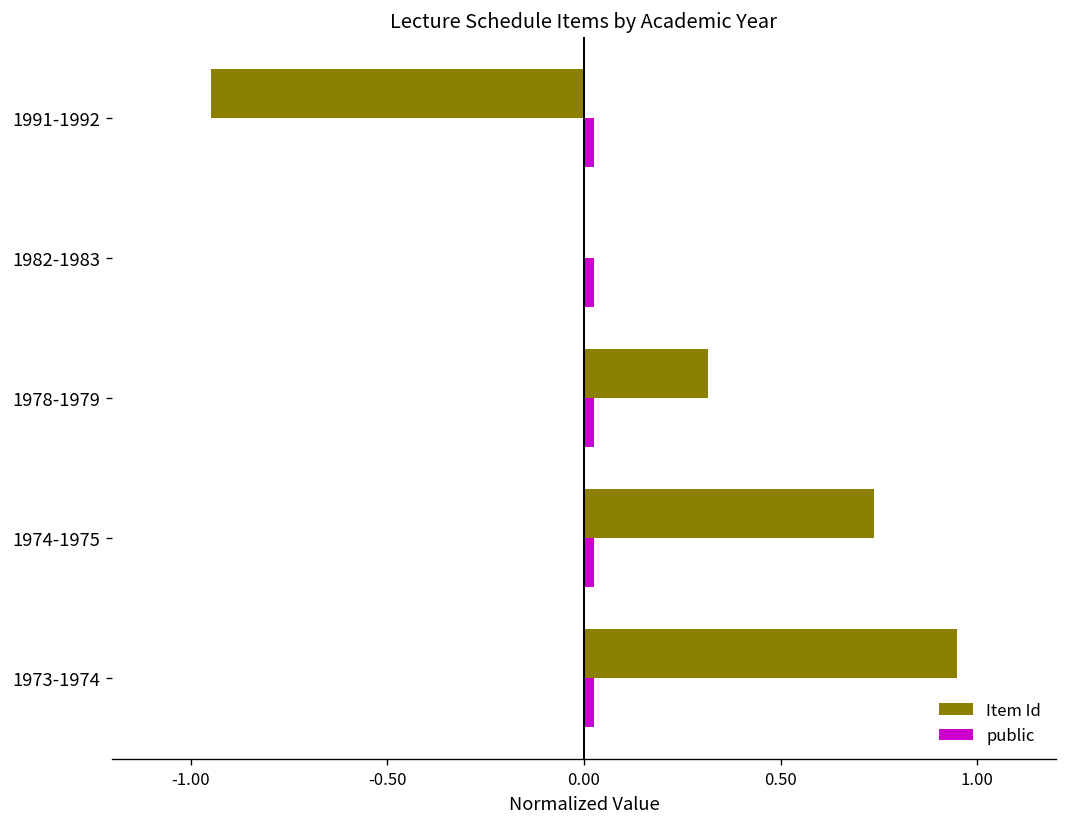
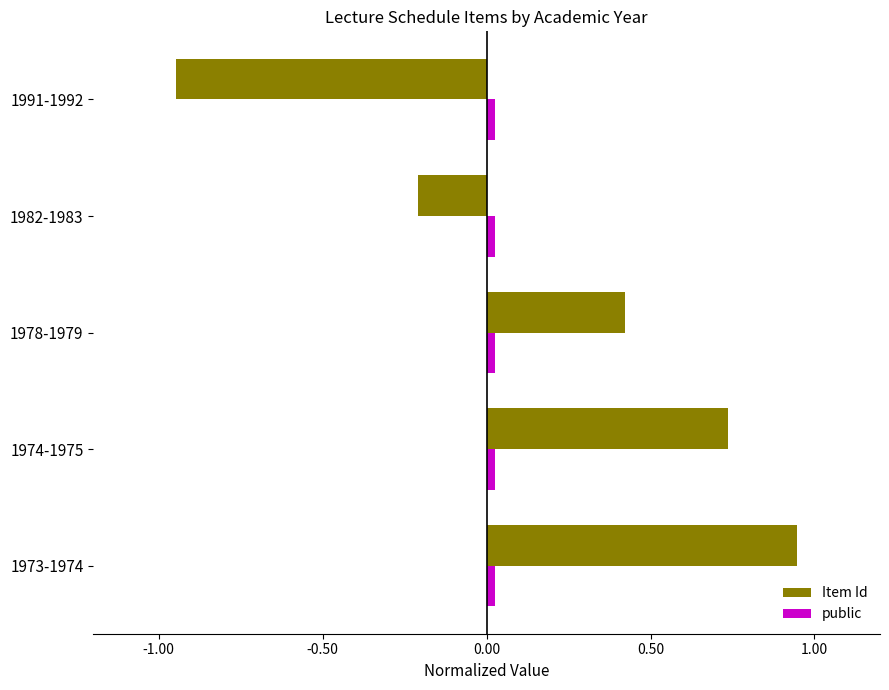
Item Id, 1982-1983: 0.00 -> -0.21
Item Id, 1978-1979: 0.32 -> 0.42
